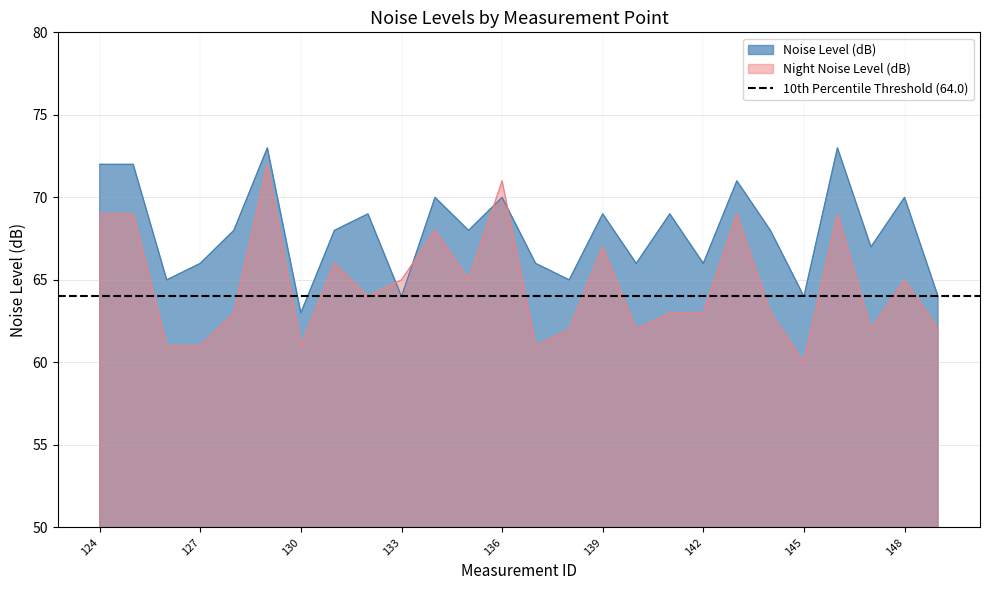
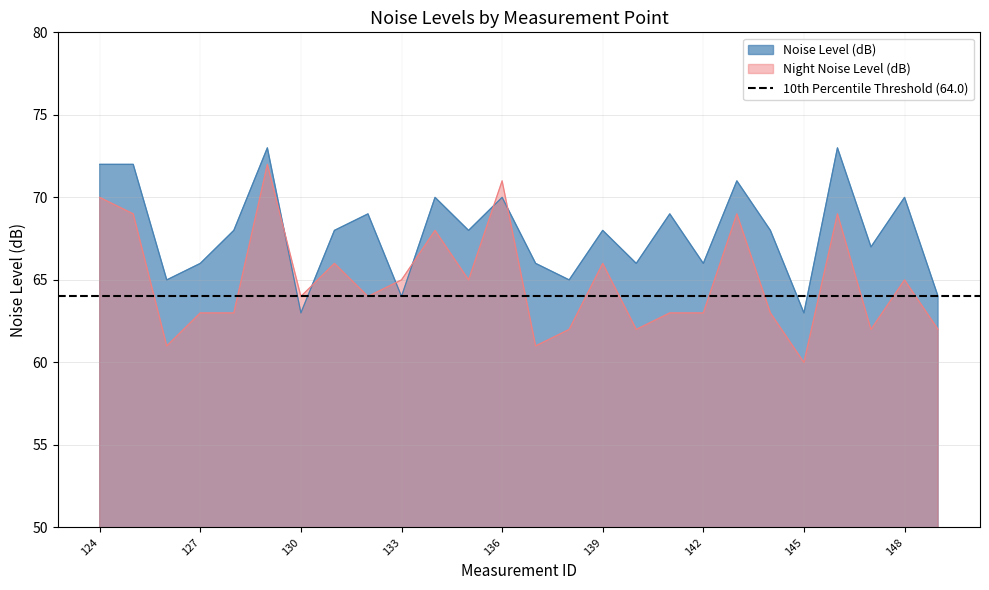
Night Noise Level (dB), 124: 69 -> 70
Night Noise Level (dB), 127: 61 -> 63
Night Noise Level (dB), 130: 61 -> 64
Noise Level (dB), 139: 69 -> 68
Night Noise Level (dB), 139: 67 -> 66
Noise Level (dB), 145: 64 -> 63
